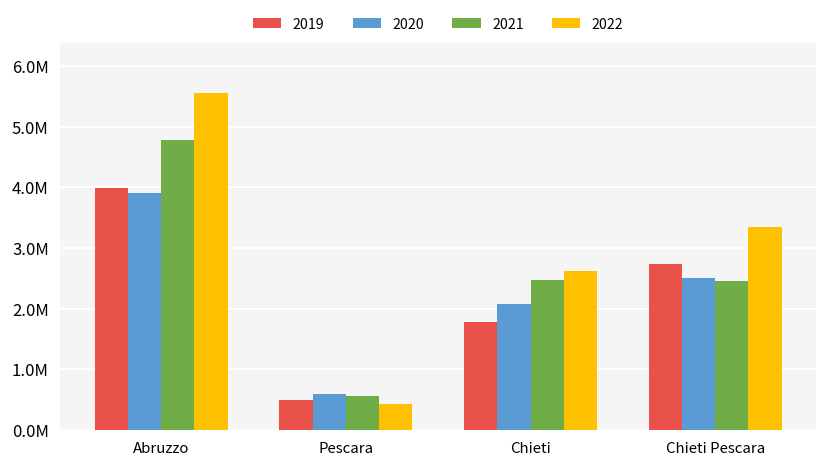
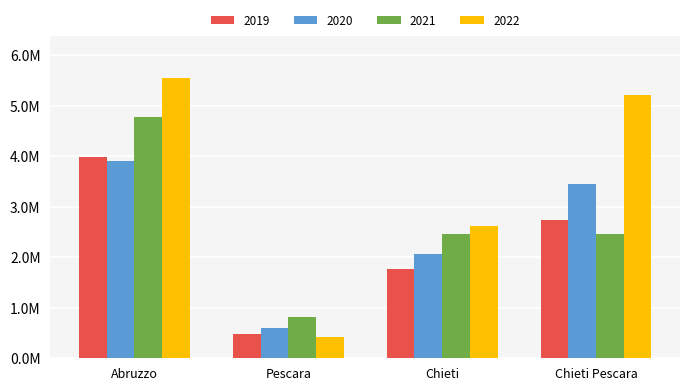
2021, Pescara: 600000 -> 800000
2020, Chieti Pescara: 2500000 -> 3500000
2022, Chieti Pescara: 3400000 -> 5200000
